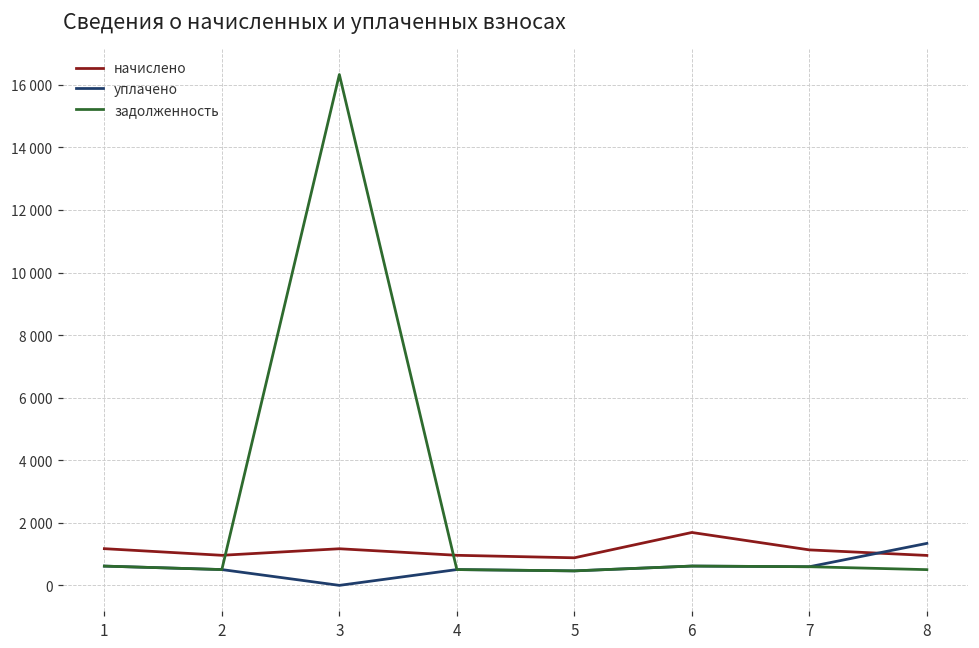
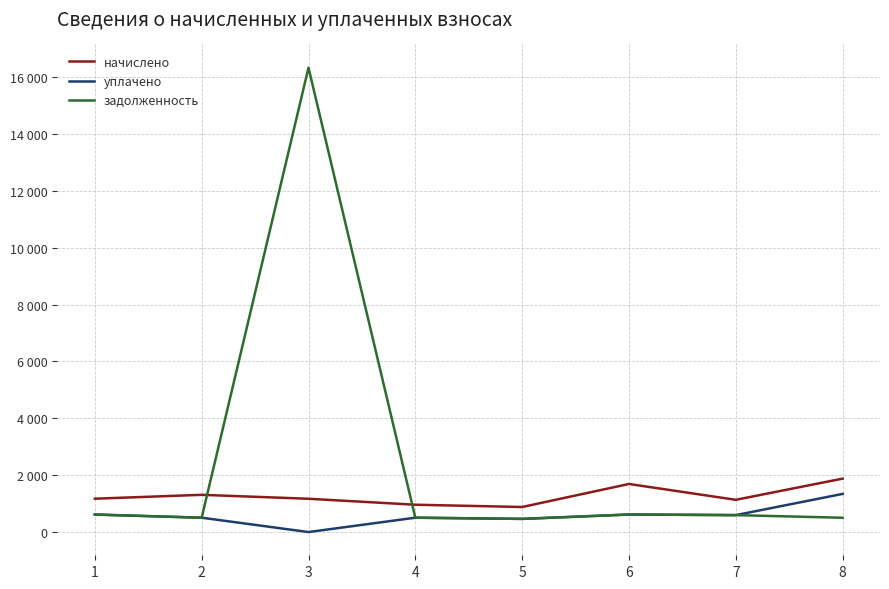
начислено, 2: 1000 -> 1300
начислено, 8: 1000 -> 1900
